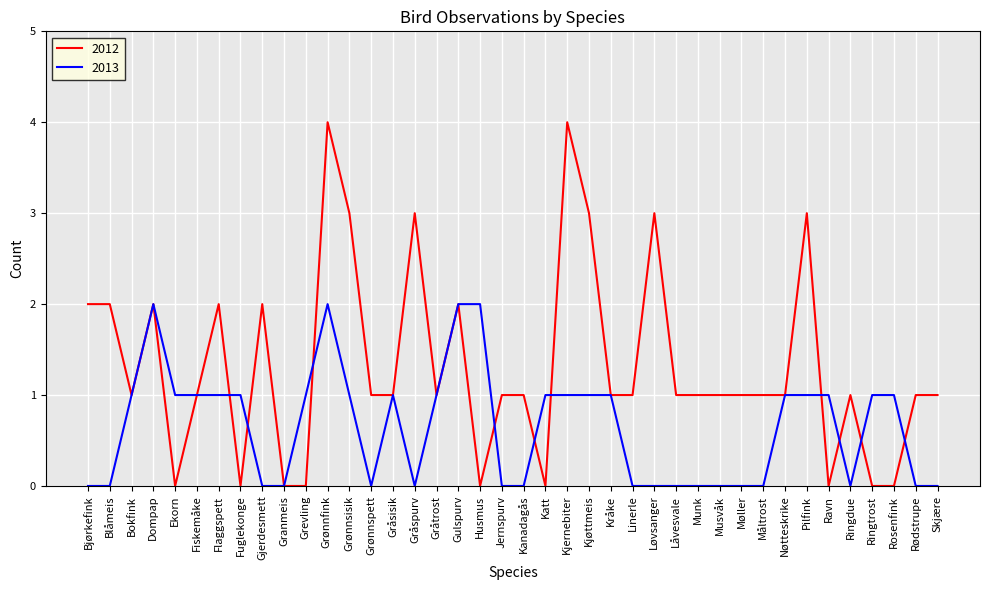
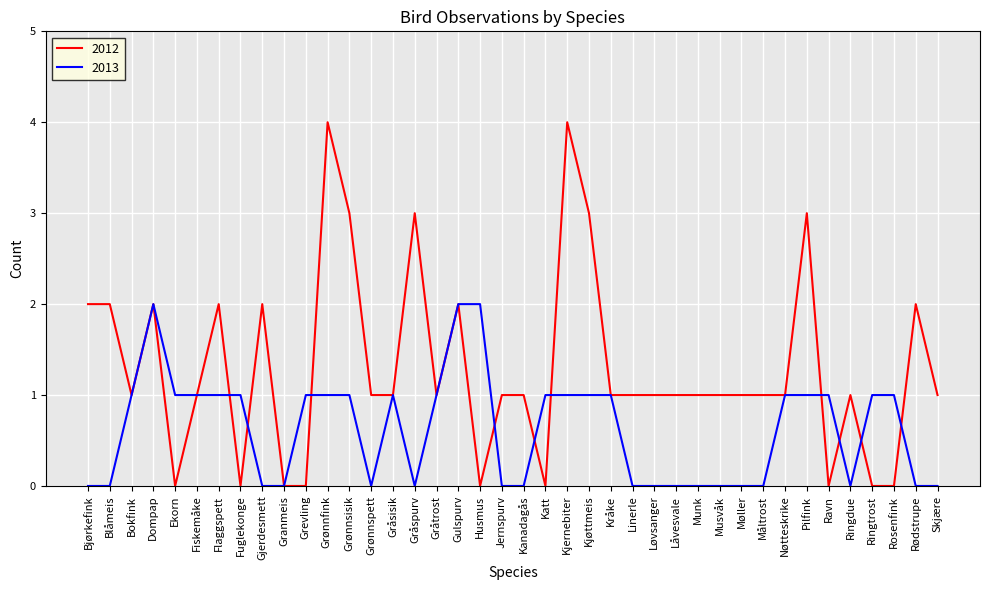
2013, Grønnfink: 2 -> 1
2012, Løvsanger: 3 -> 1
2012, Rødstrupe: 1 -> 2
